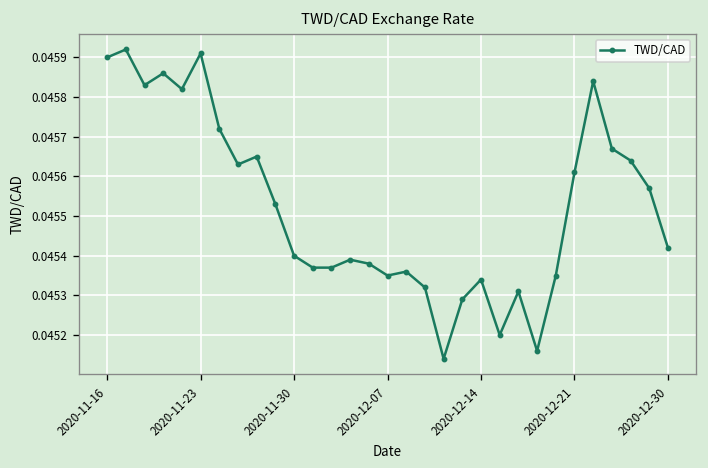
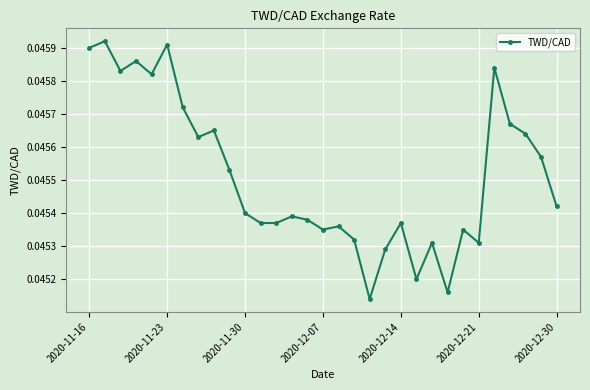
2020-12-14: 0.04534 -> 0.04537
2020-12-21: 0.04561 -> 0.04531
